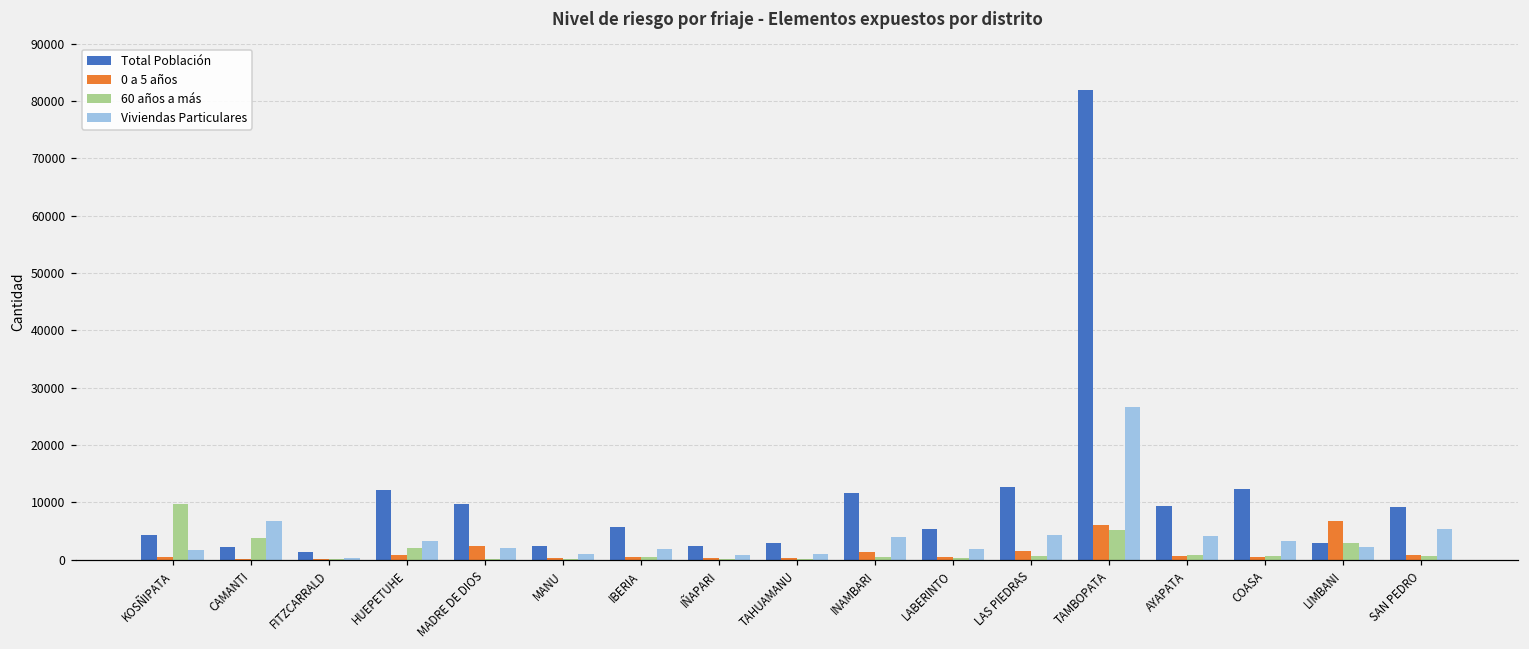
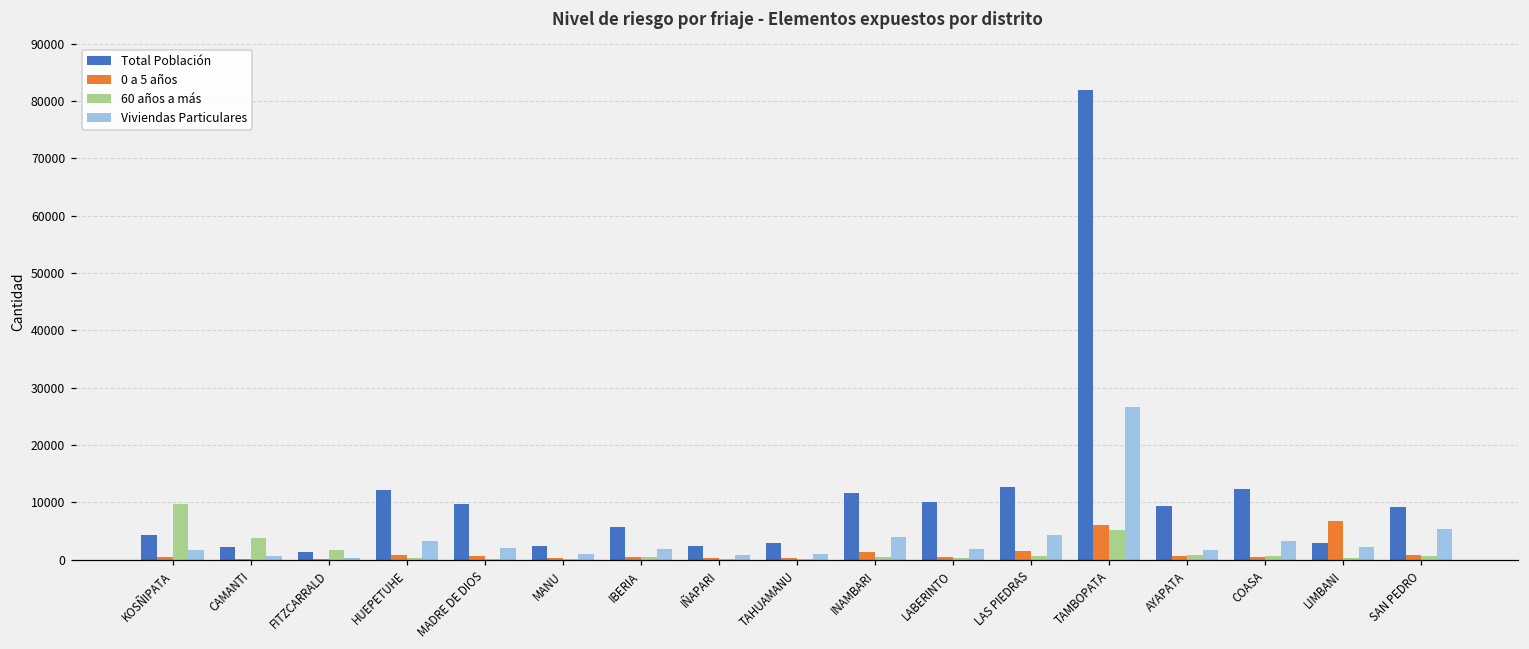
Viviendas Particulares, CAMANTI: 7000 -> 1000
60 años a más, FITZCARRALD: 0 -> 2000
60 años a más, HUEPETUHE: 2000 -> 0
0 a 5 años, MADRE DE DIOS: 2000 -> 1000
Total Población, LABERINTO: 5000 -> 10000
Viviendas Particulares, AYAPATA: 4000 -> 2000
60 años a más, LIMBANI: 3000 -> 0
